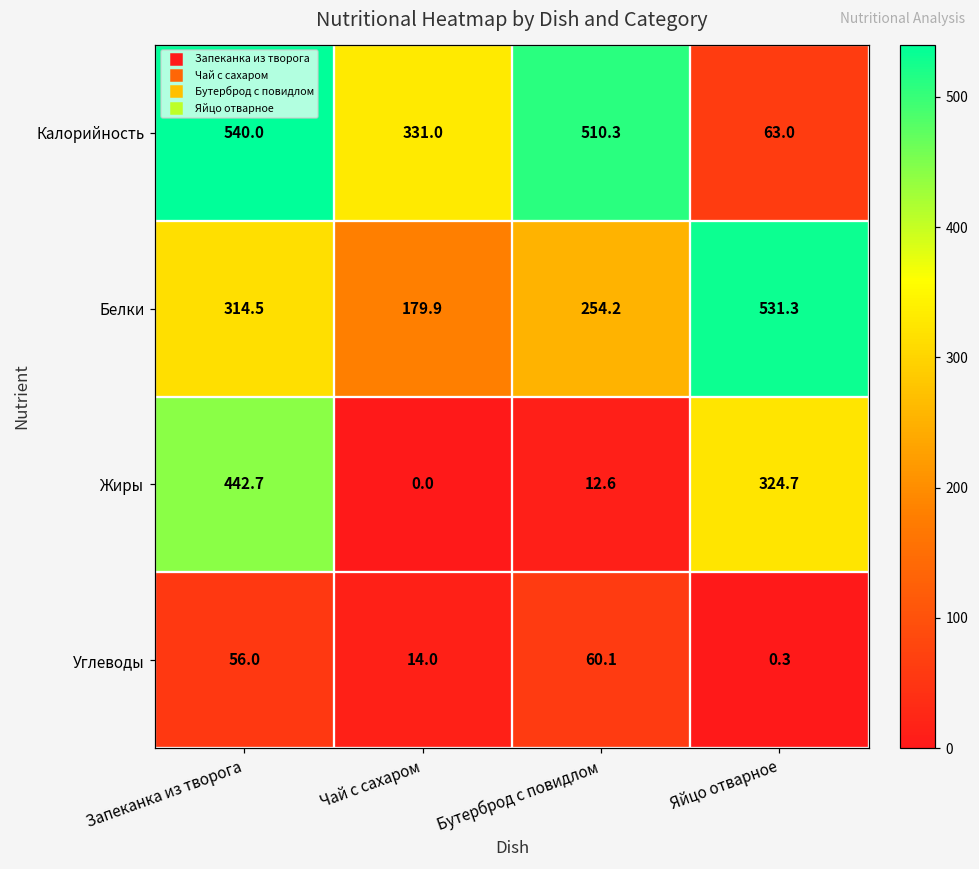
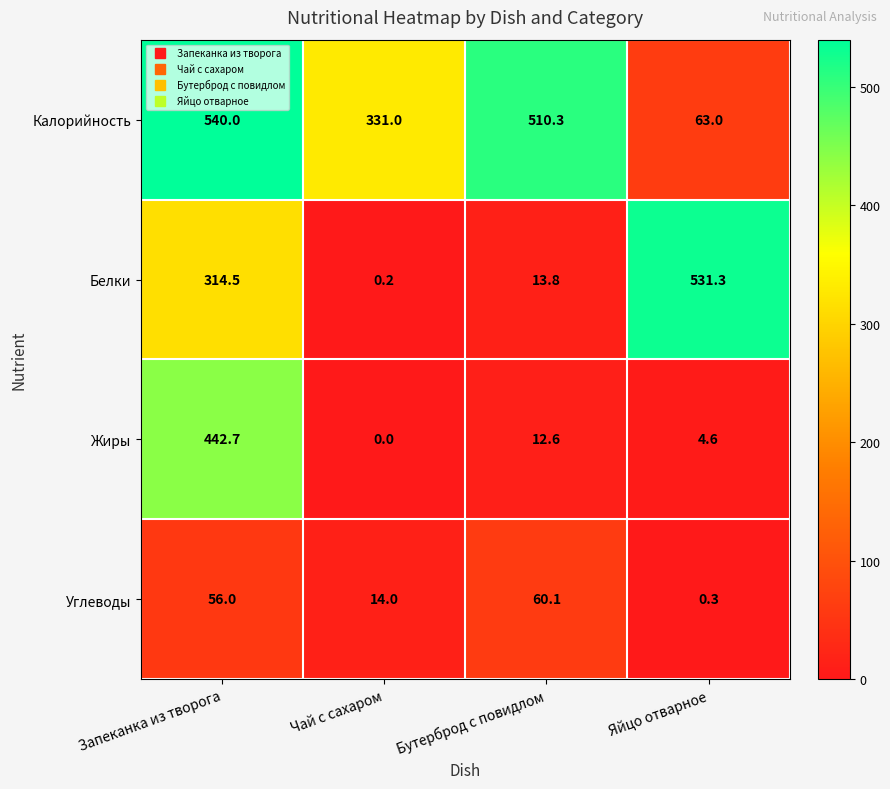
Белки, Чай с сахаром: 179.9 -> 0.2
Белки, Бутерброд с повидлом: 254.2 -> 13.8
Жиры, Яйцо отварное: 324.7 -> 4.6
